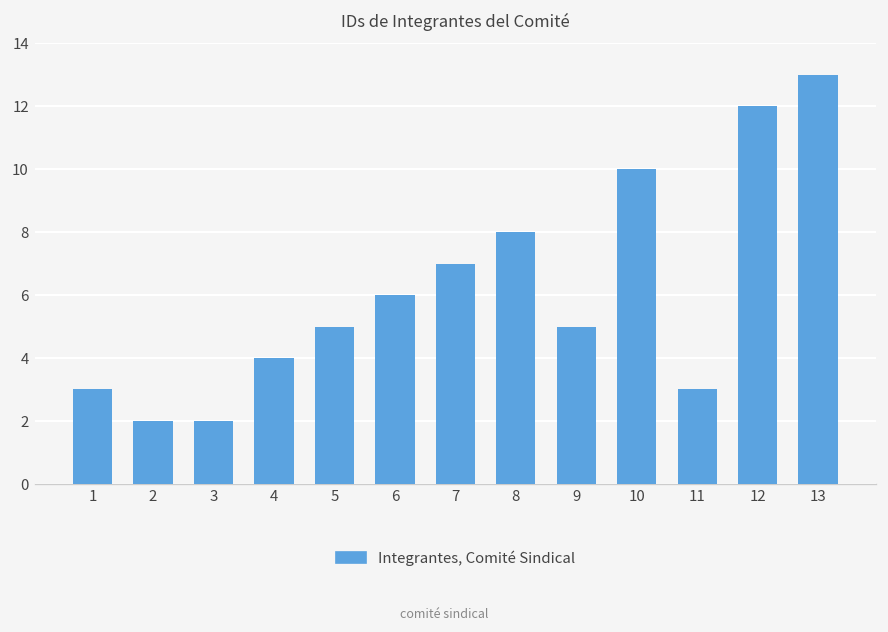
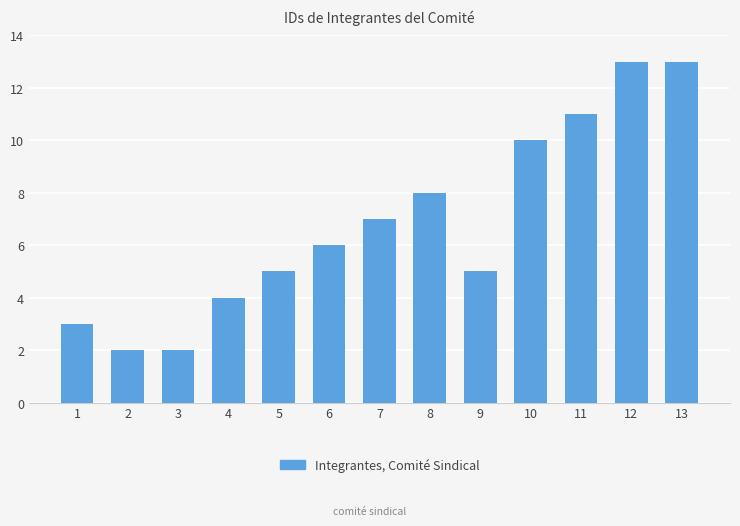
11: 3 -> 11
12: 12 -> 13
